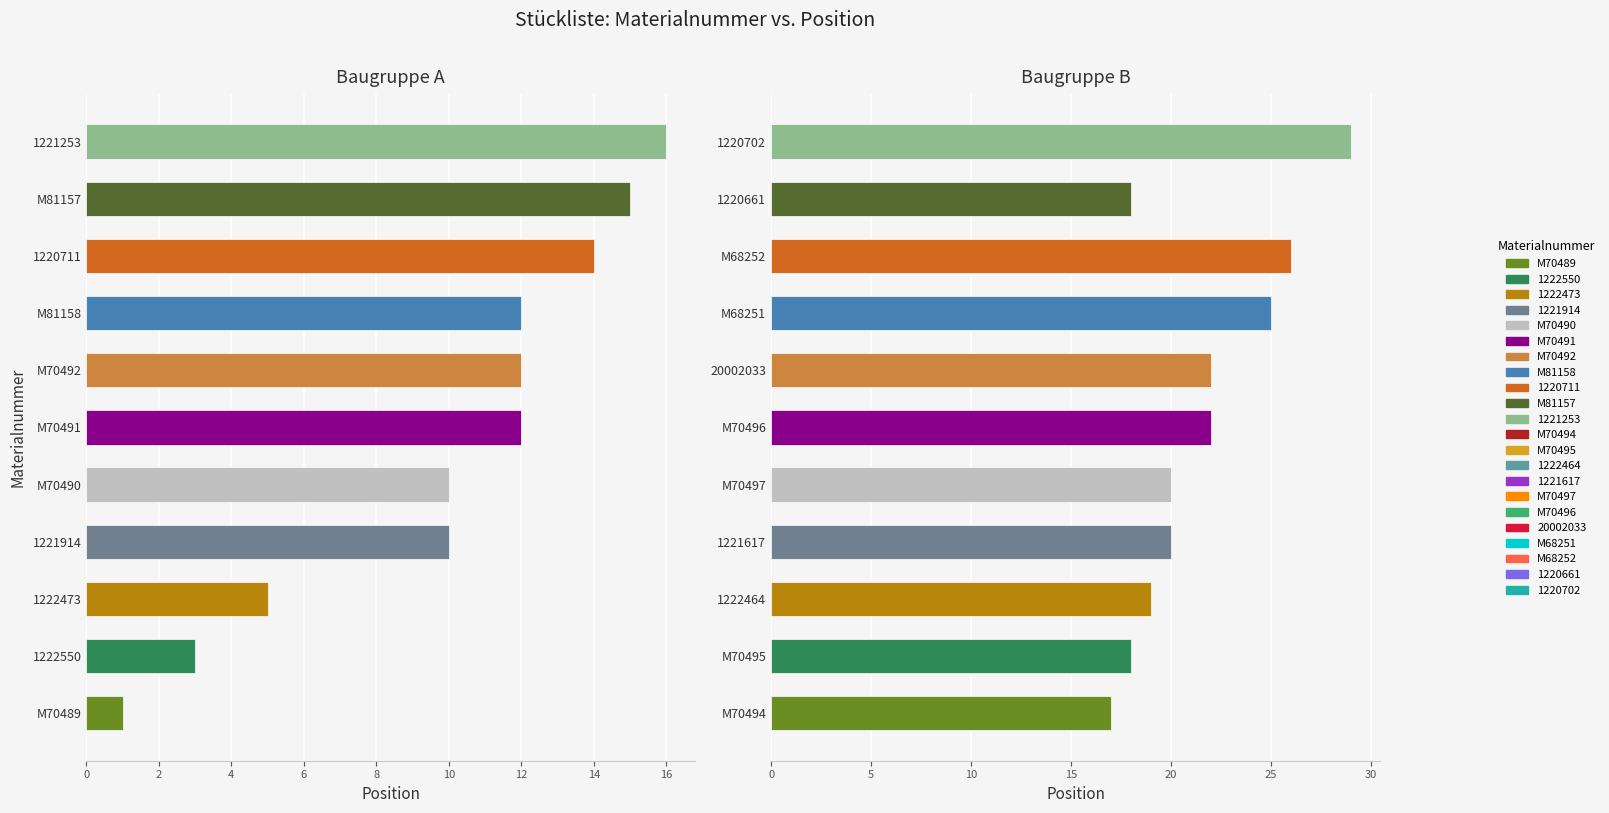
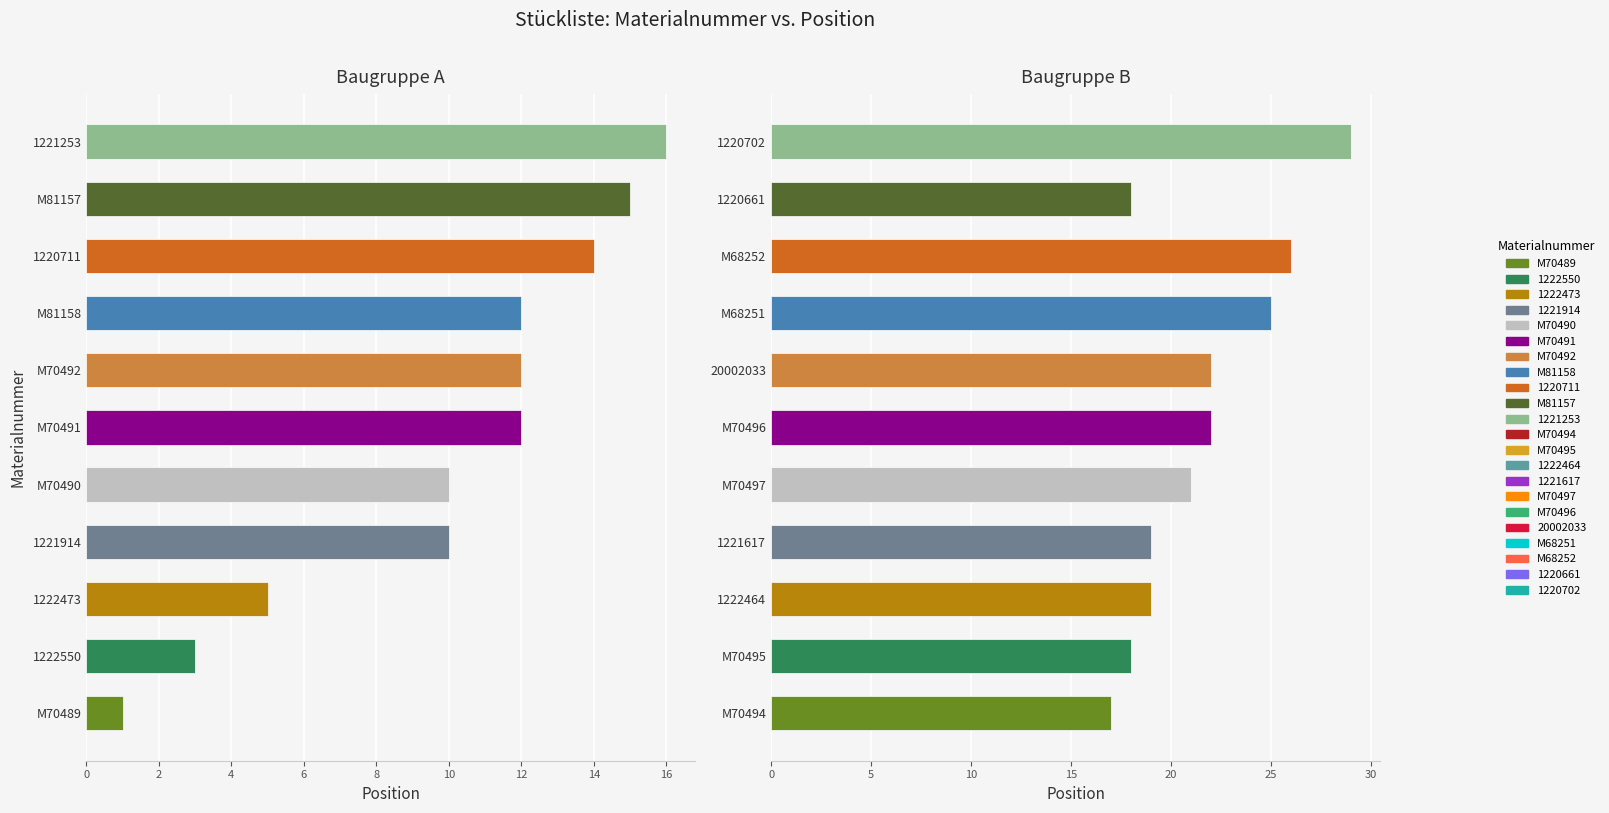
Baugruppe B, M70497: 20 -> 21
Baugruppe B, 1221617: 20 -> 19
